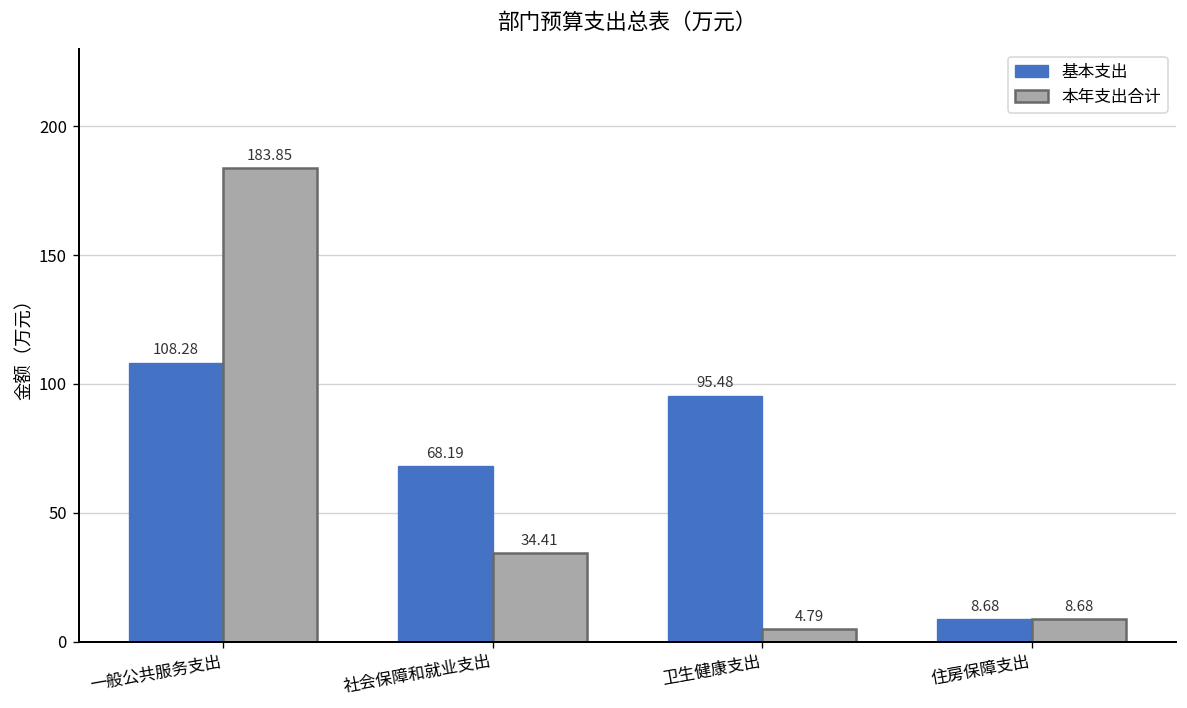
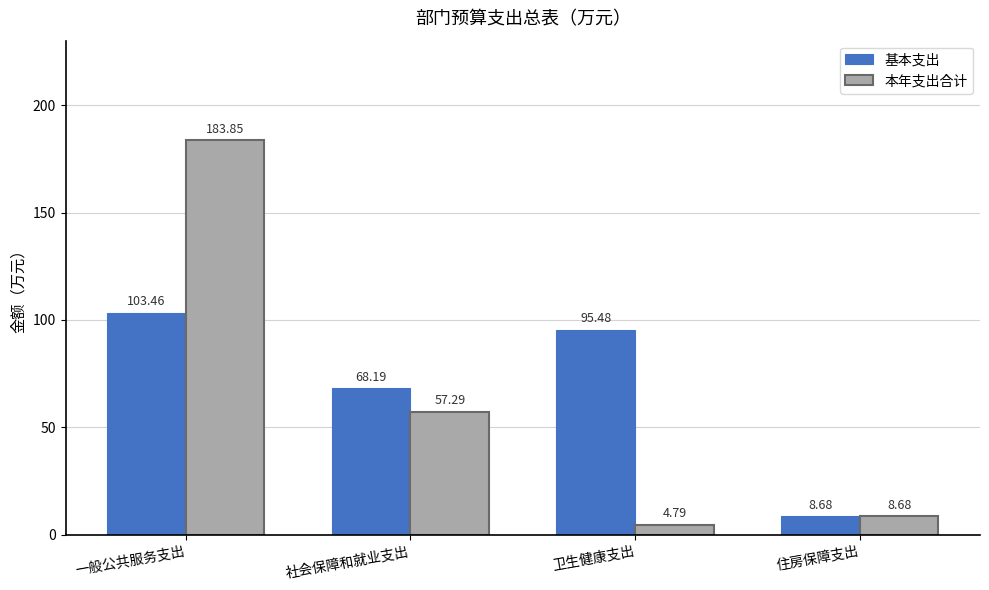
基本支出, 一般公共服务支出: 108.28 -> 103.46
本年支出合计, 社会保障和就业支出: 34.41 -> 57.29
